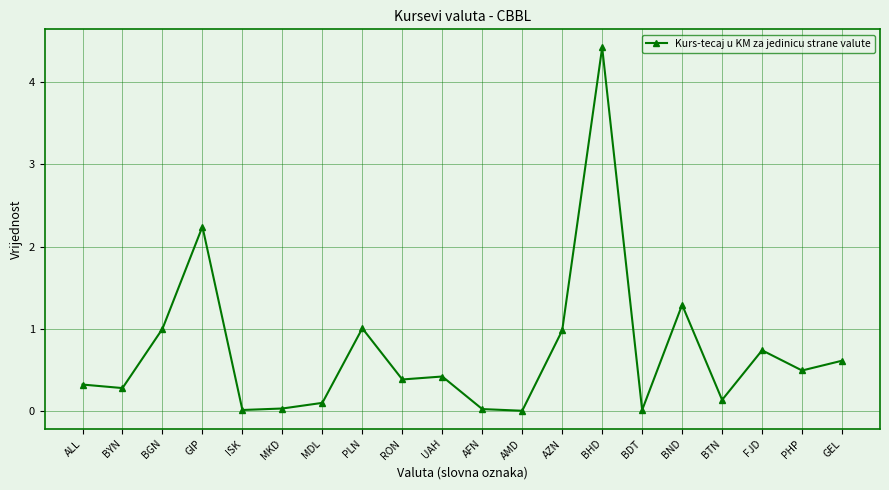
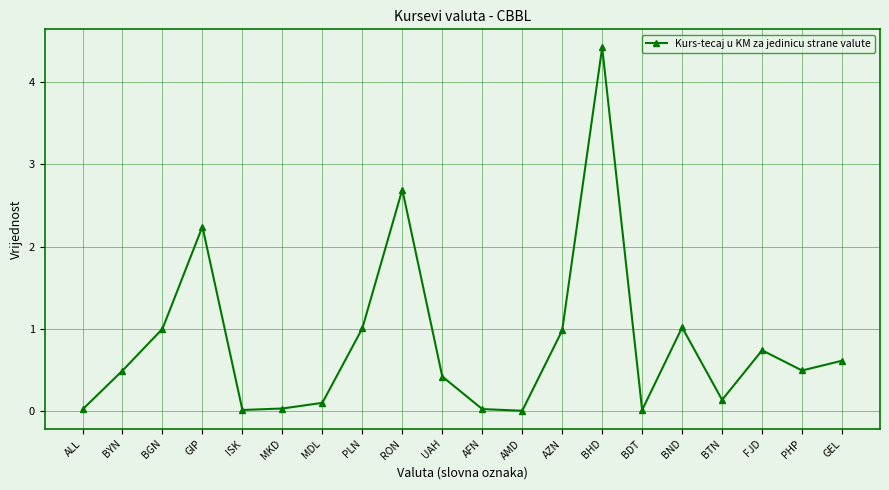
ALL: 0.3 -> 0.0
BYN: 0.3 -> 0.5
RON: 0.4 -> 2.7
BND: 1.3 -> 1.0
